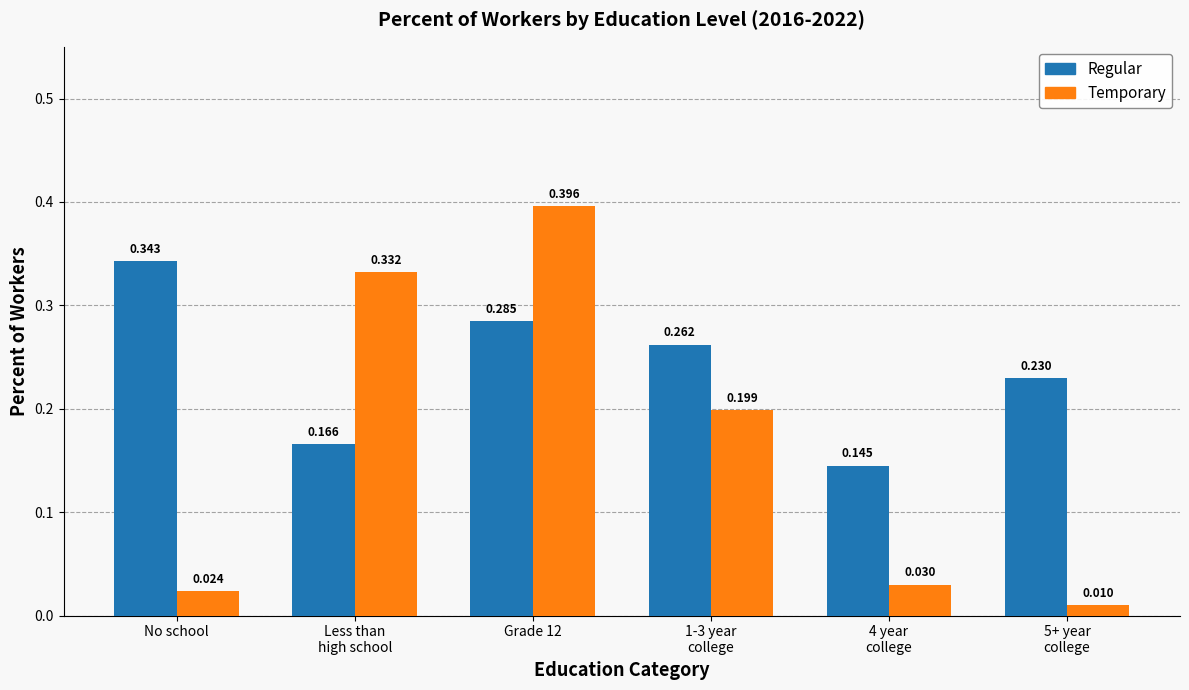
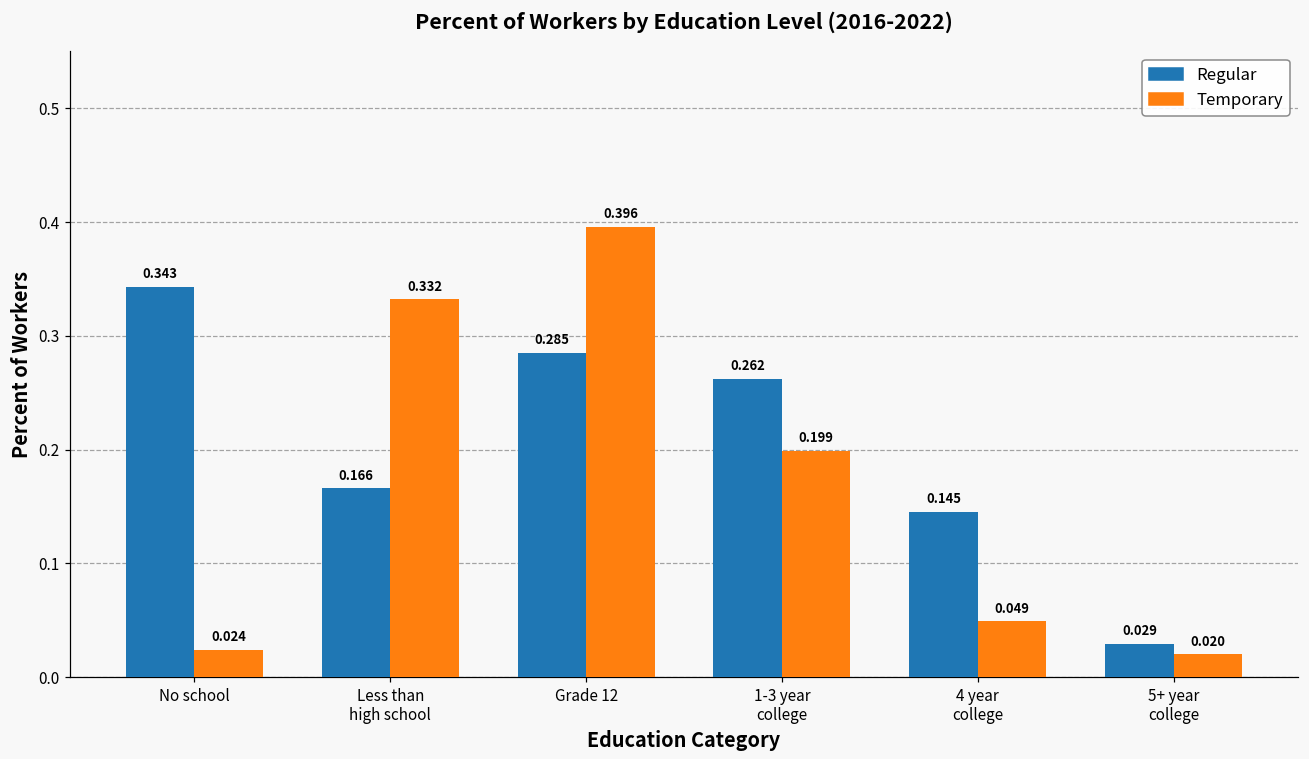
Temporary, 4 year college: 0.030 -> 0.049
Regular, 5+ year college: 0.230 -> 0.029
Temporary, 5+ year college: 0.010 -> 0.020
